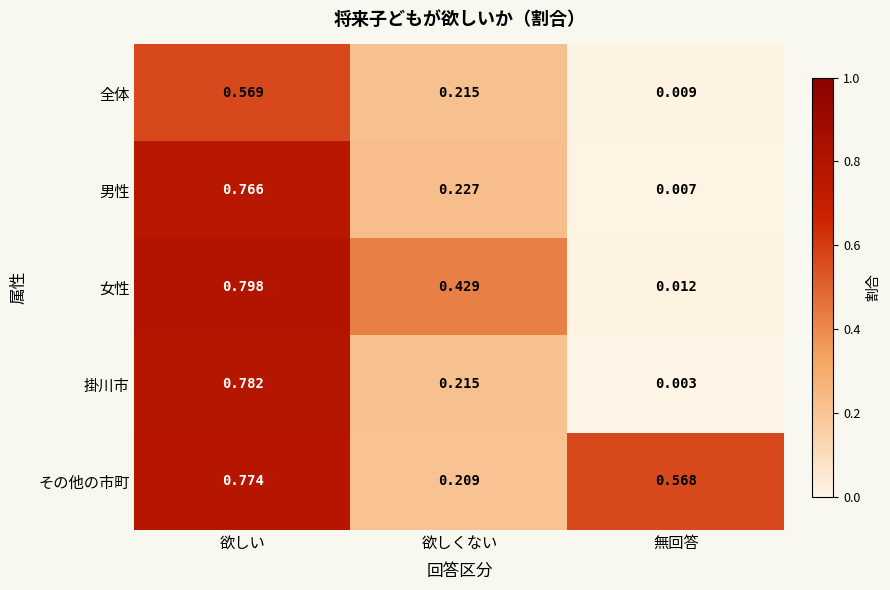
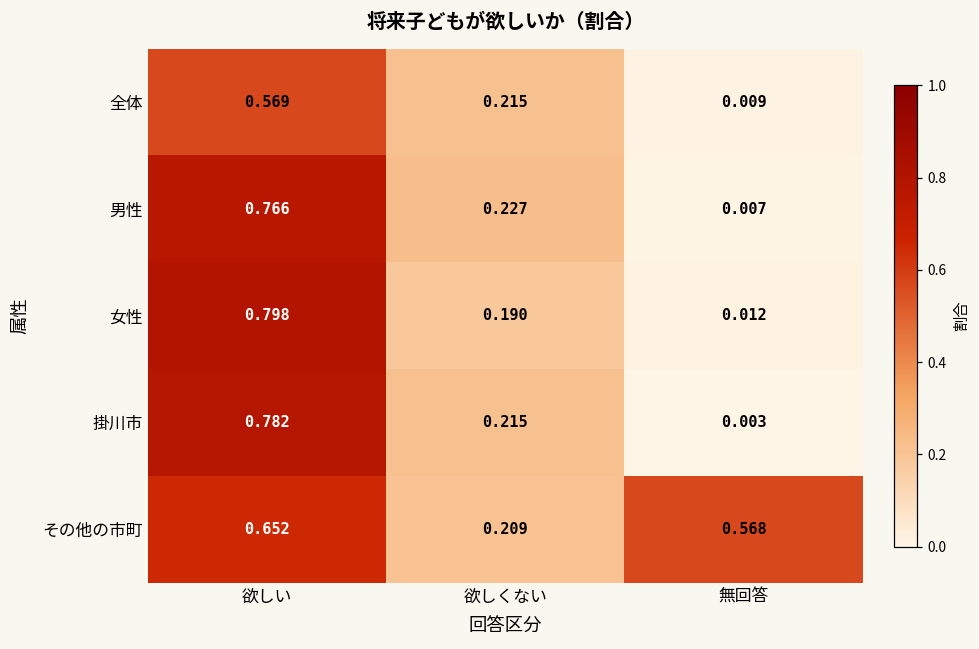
女性, 欲しくない: 0.429 -> 0.190
その他の市町, 欲しい: 0.774 -> 0.652
